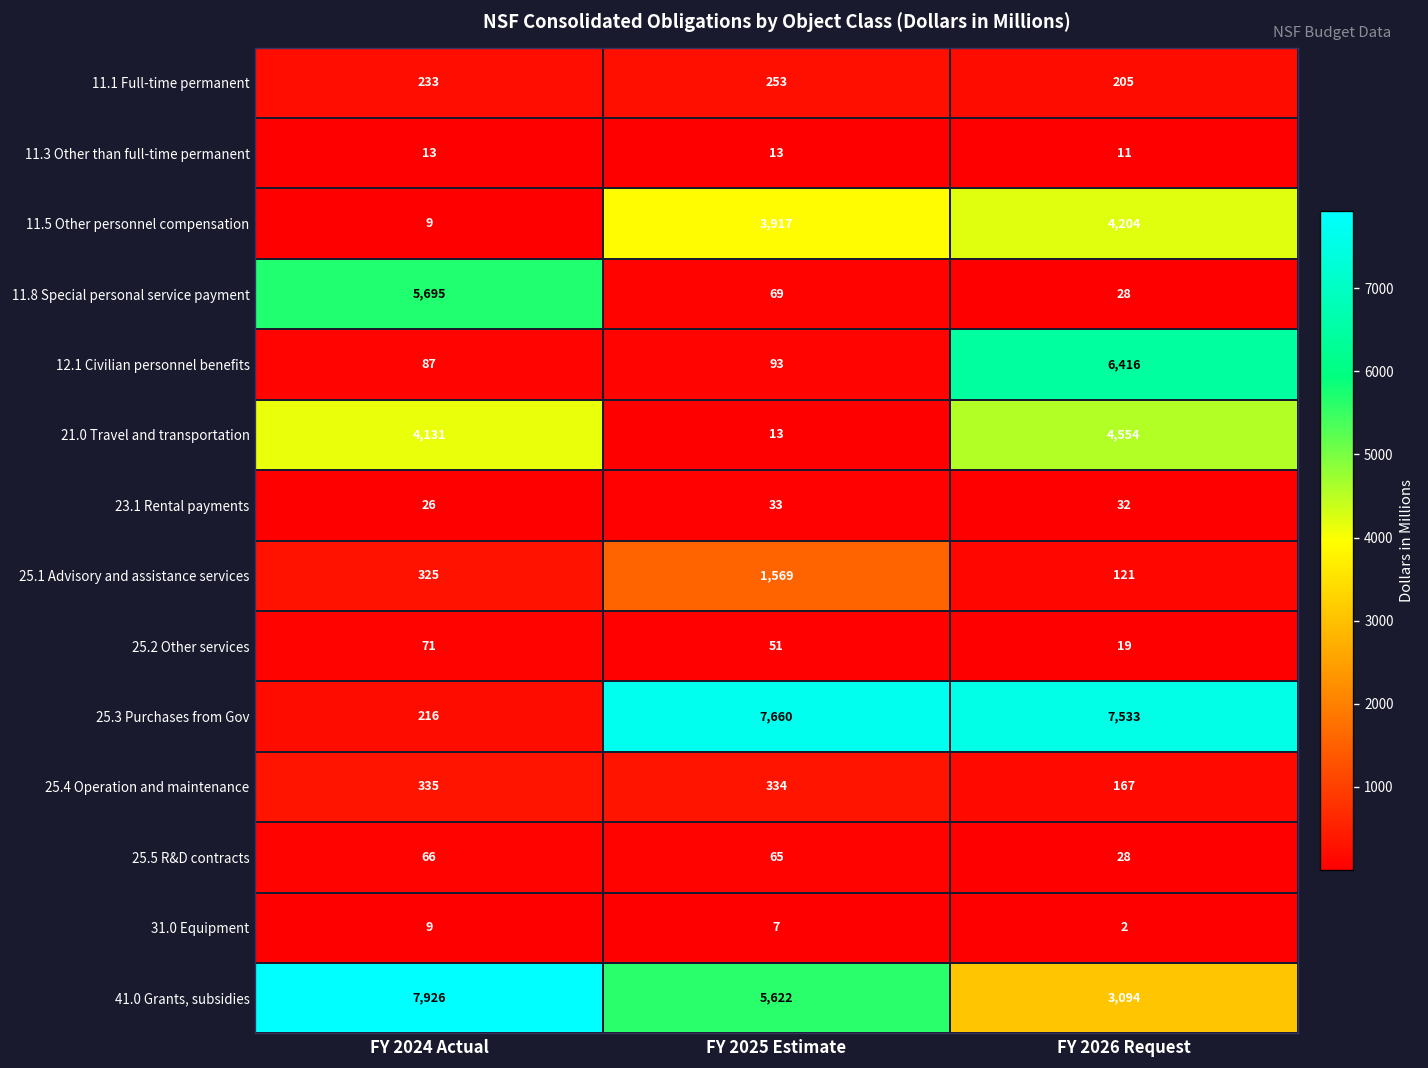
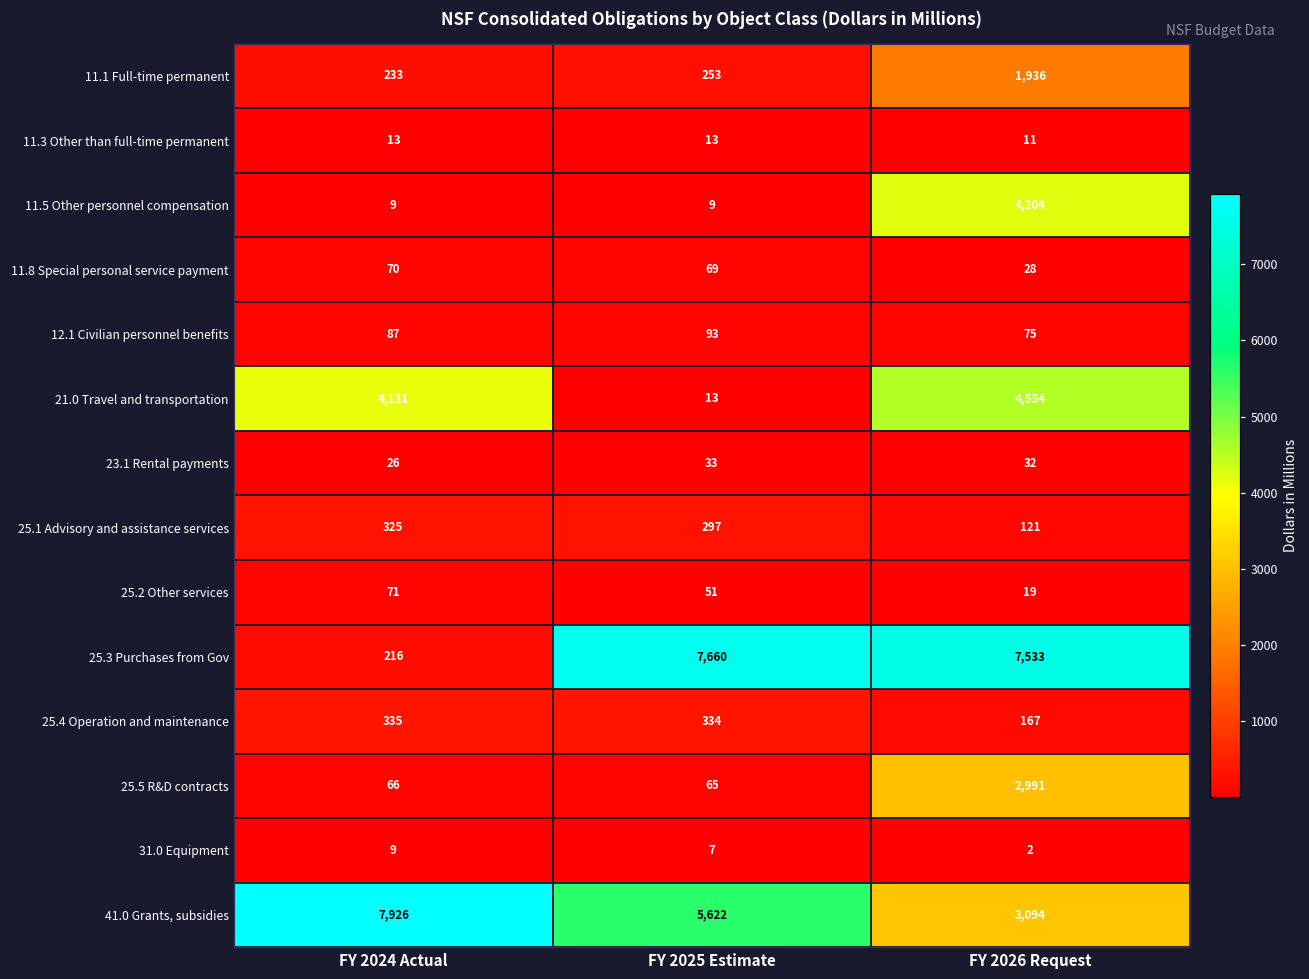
11.1 Full-time permanent, FY 2026 Request: 205 -> 1,936
11.5 Other personnel compensation, FY 2025 Estimate: 3,917 -> 9
11.8 Special personal service payment, FY 2024 Actual: 5,695 -> 70
12.1 Civilian personnel benefits, FY 2026 Request: 6,416 -> 75
25.1 Advisory and assistance services, FY 2025 Estimate: 1,569 -> 297
25.5 R&D contracts, FY 2026 Request: 28 -> 2,991
